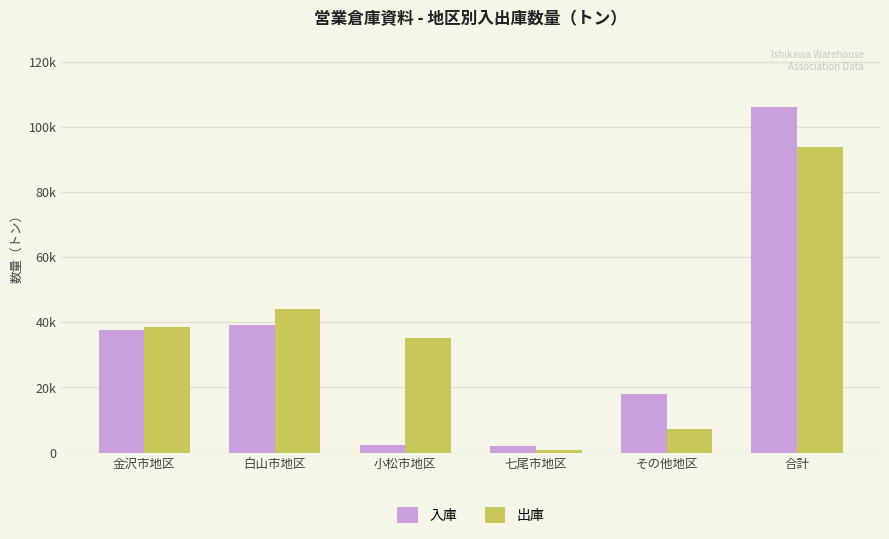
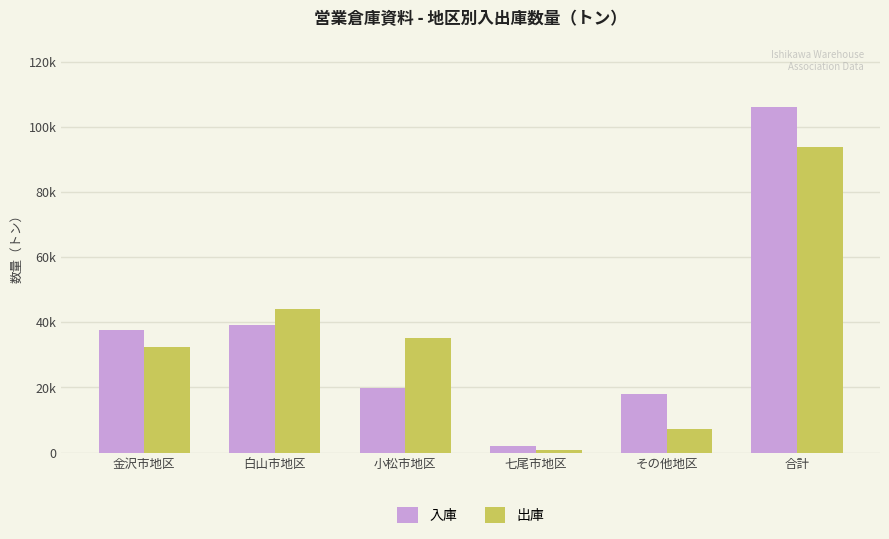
出庫, 金沢市地区: 39000 -> 32000
入庫, 小松市地区: 2000 -> 20000
